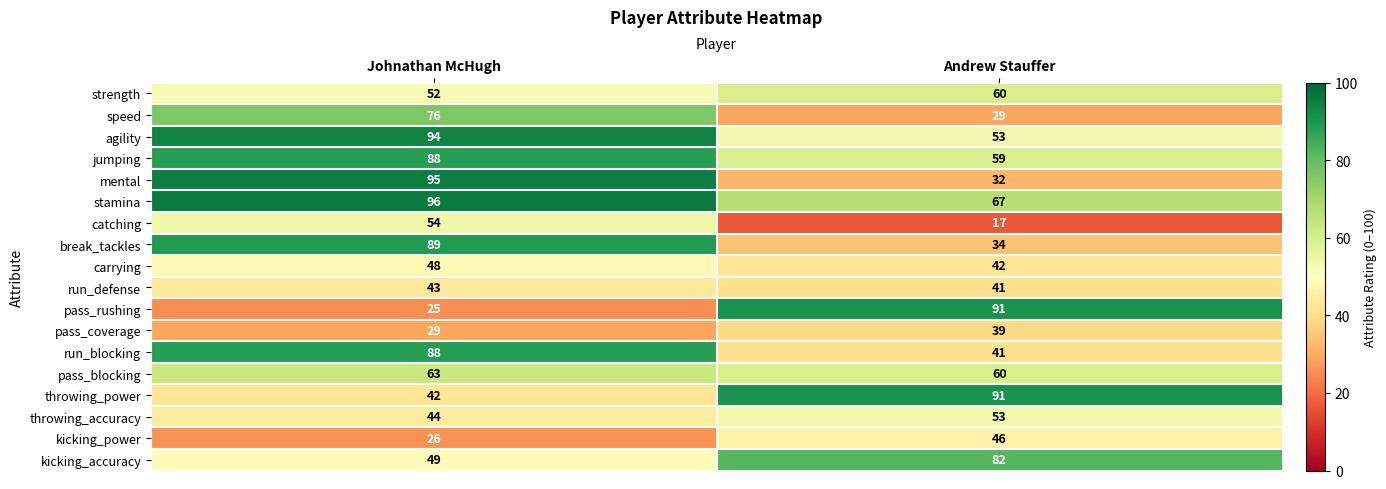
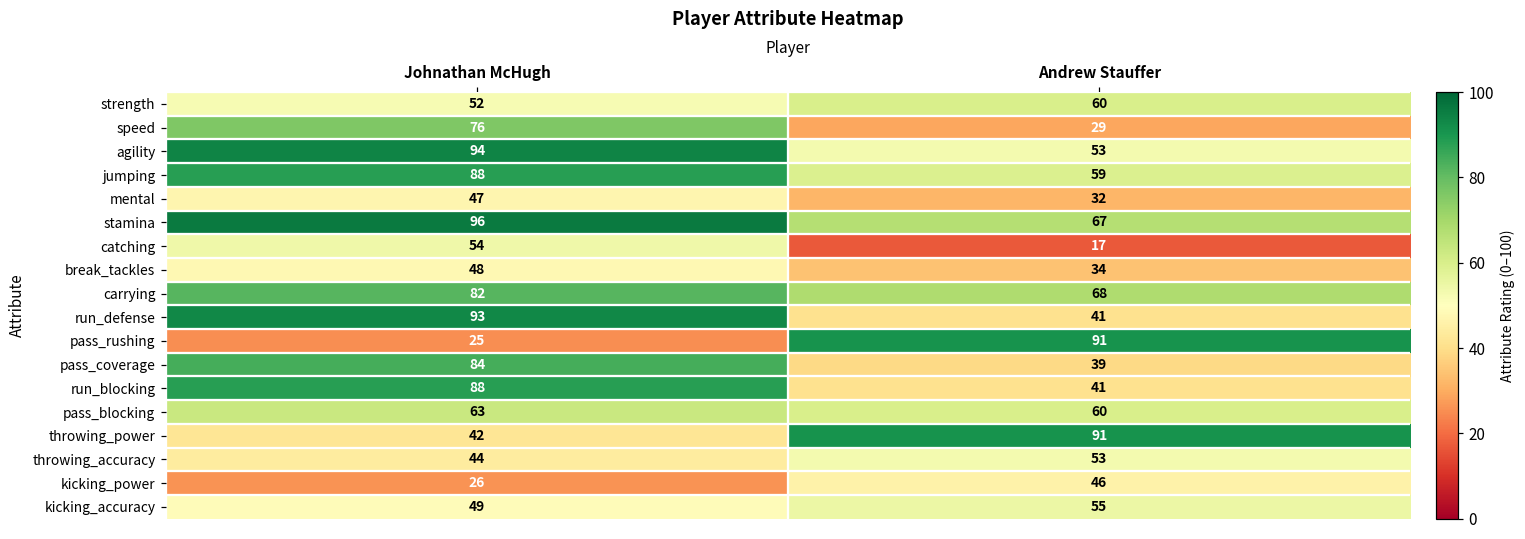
mental, Johnathan McHugh: 95 -> 47
break_tackles, Johnathan McHugh: 89 -> 48
carrying, Johnathan McHugh: 48 -> 82
carrying, Andrew Stauffer: 42 -> 68
run_defense, Johnathan McHugh: 43 -> 93
pass_coverage, Johnathan McHugh: 29 -> 84
kicking_accuracy, Andrew Stauffer: 82 -> 55
